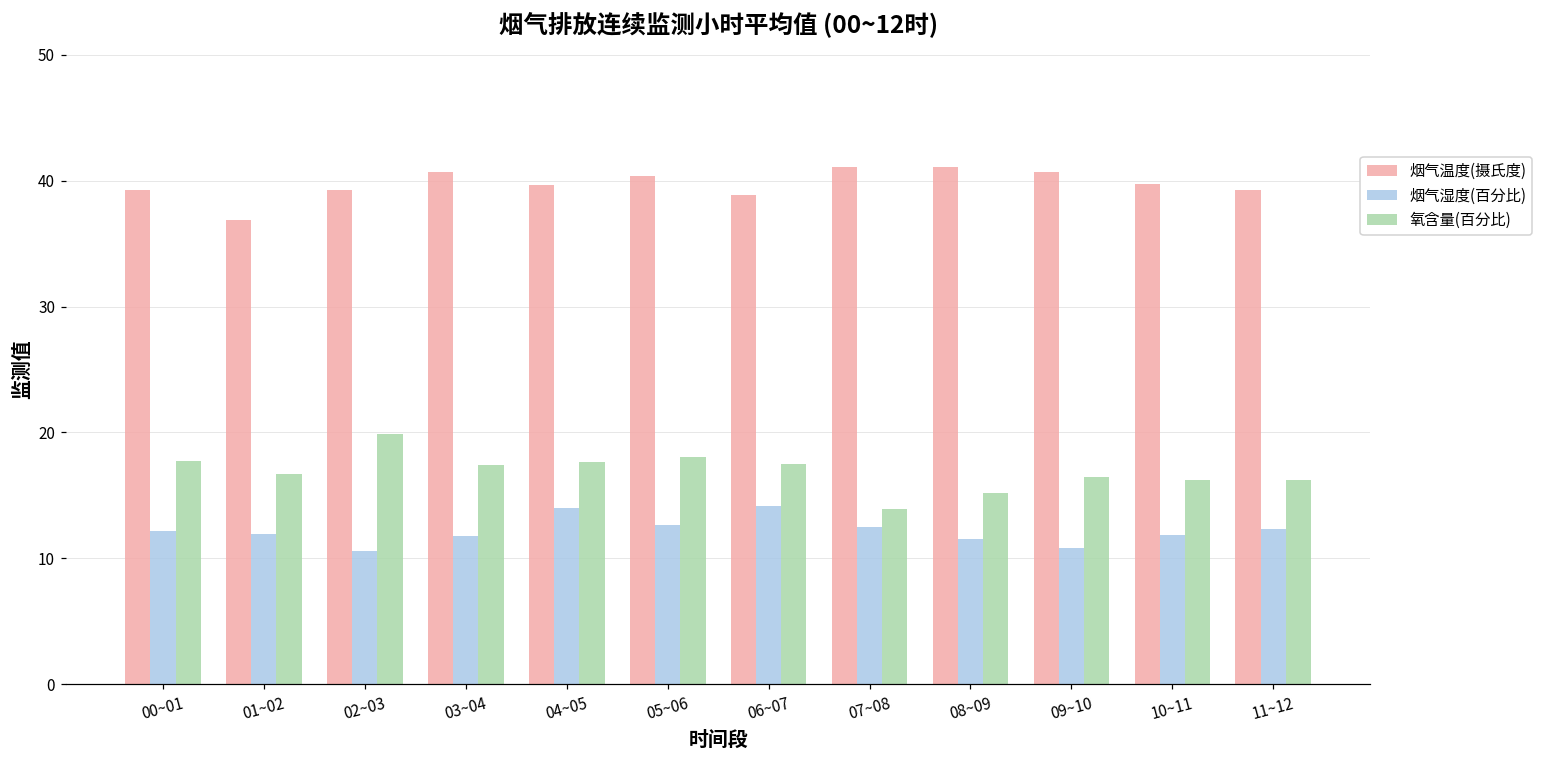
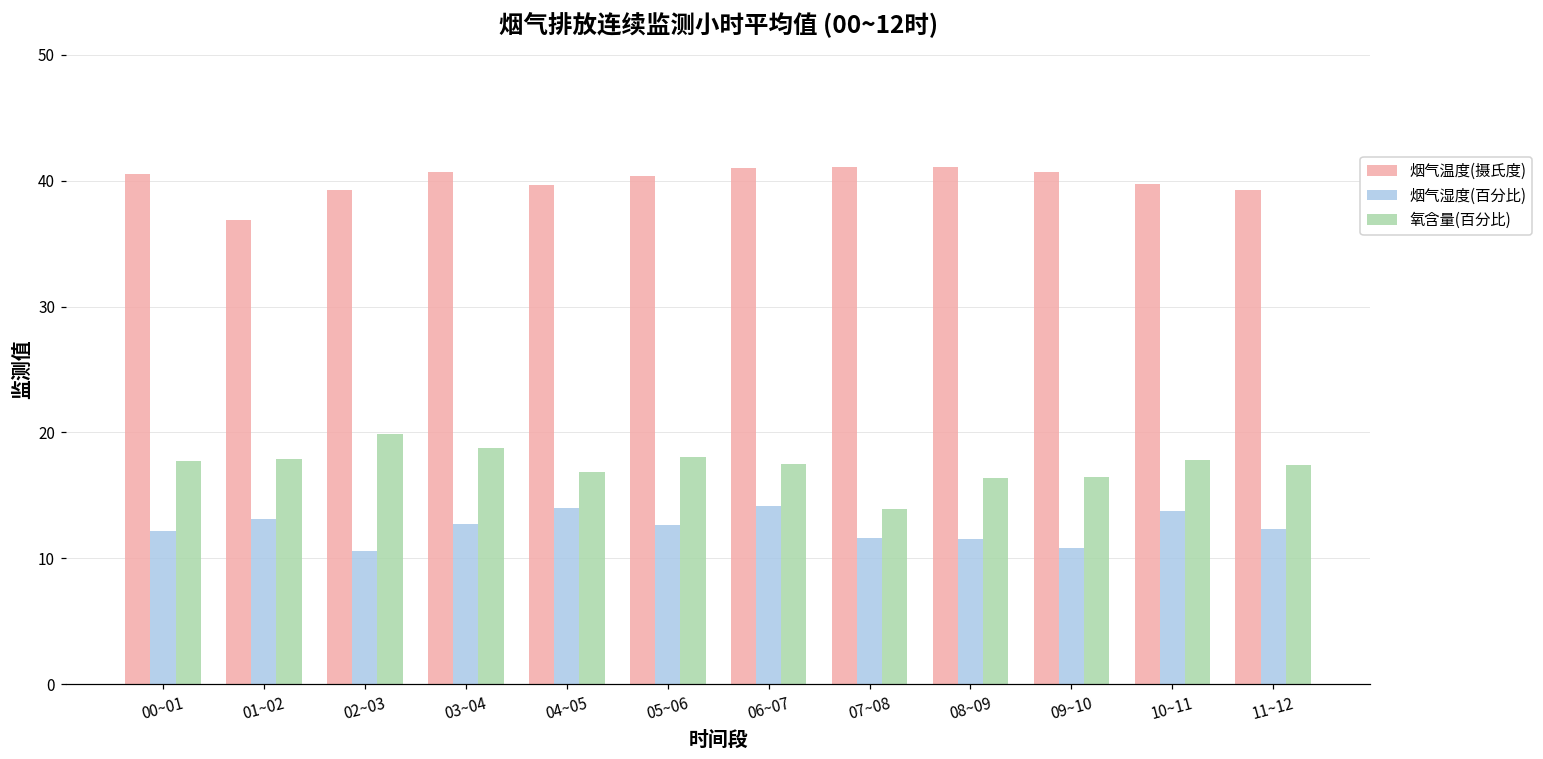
烟气温度(摄氏度), 00~01: 39.3 -> 40.5
烟气湿度(百分比), 01~02: 11.9 -> 13.1
氧含量(百分比), 01~02: 16.7 -> 17.9
烟气湿度(百分比), 03~04: 11.8 -> 12.7
氧含量(百分比), 03~04: 17.4 -> 18.7
氧含量(百分比), 04~05: 17.7 -> 16.8
烟气温度(摄氏度), 06~07: 38.9 -> 41.0
烟气湿度(百分比), 07~08: 12.5 -> 11.6
氧含量(百分比), 08~09: 15.2 -> 16.4
烟气湿度(百分比), 10~11: 11.9 -> 13.8
氧含量(百分比), 10~11: 16.2 -> 17.8
氧含量(百分比), 11~12: 16.2 -> 17.4
